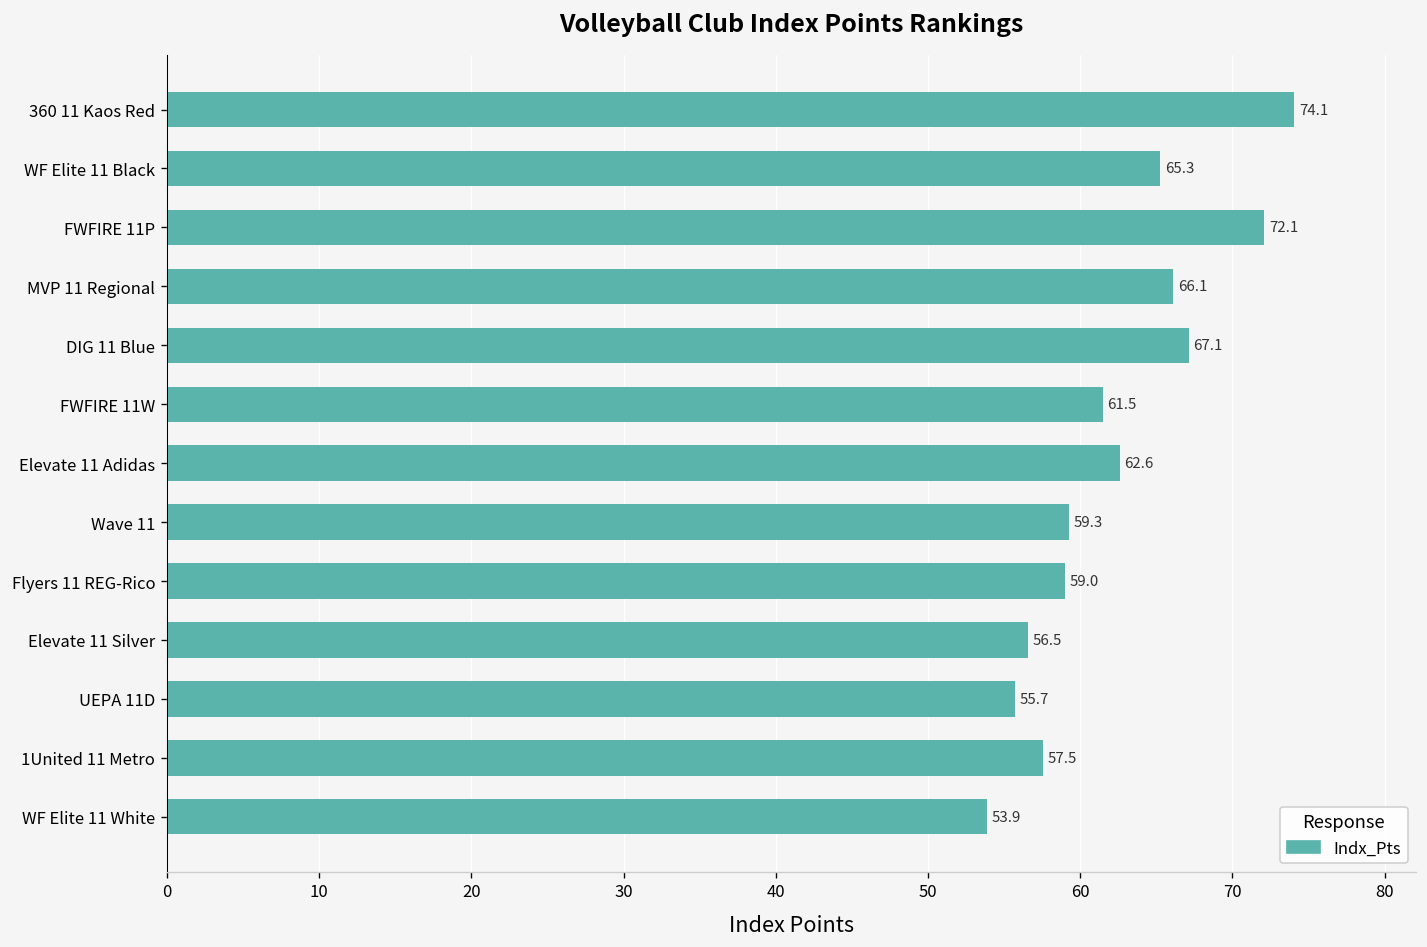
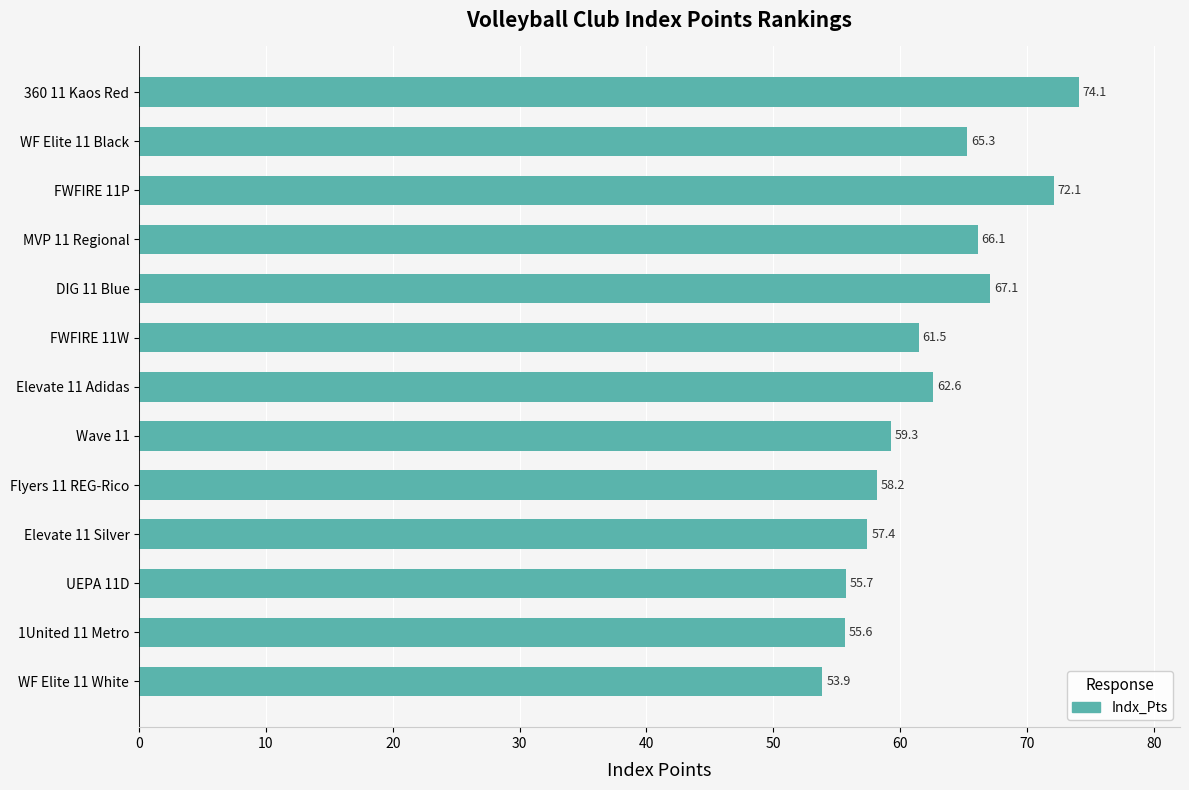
Flyers 11 REG-Rico: 59.0 -> 58.2
Elevate 11 Silver: 56.5 -> 57.4
1United 11 Metro: 57.5 -> 55.6
